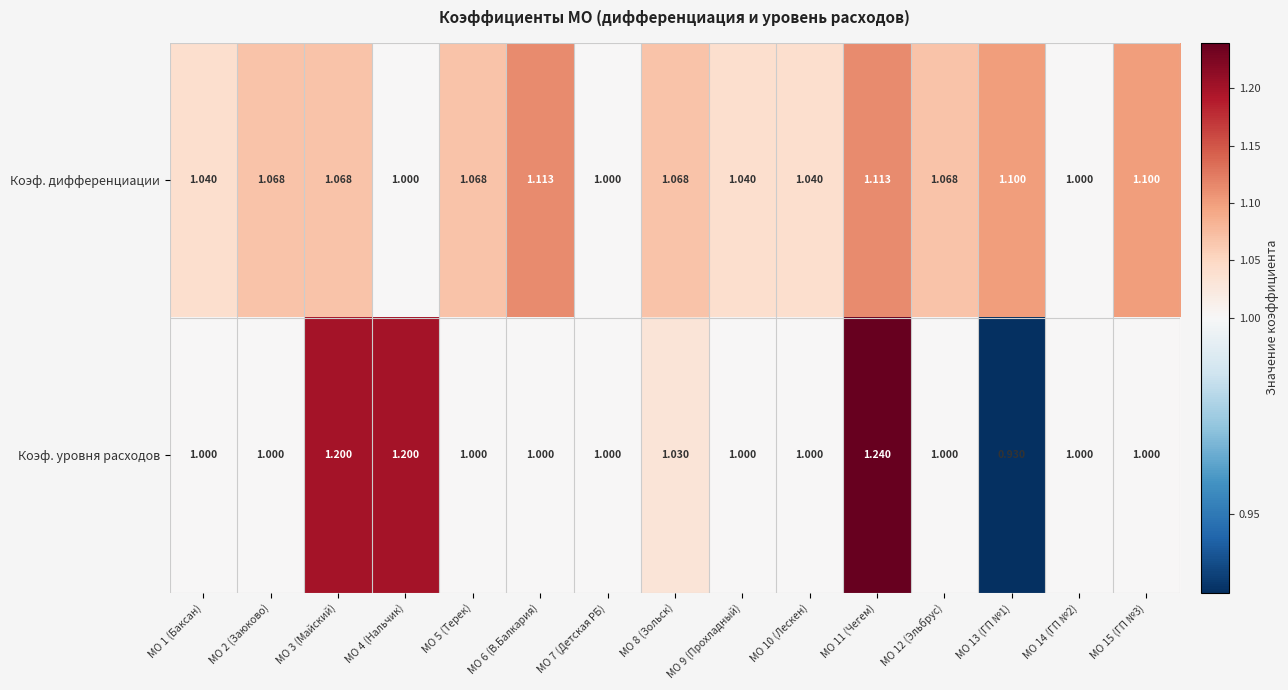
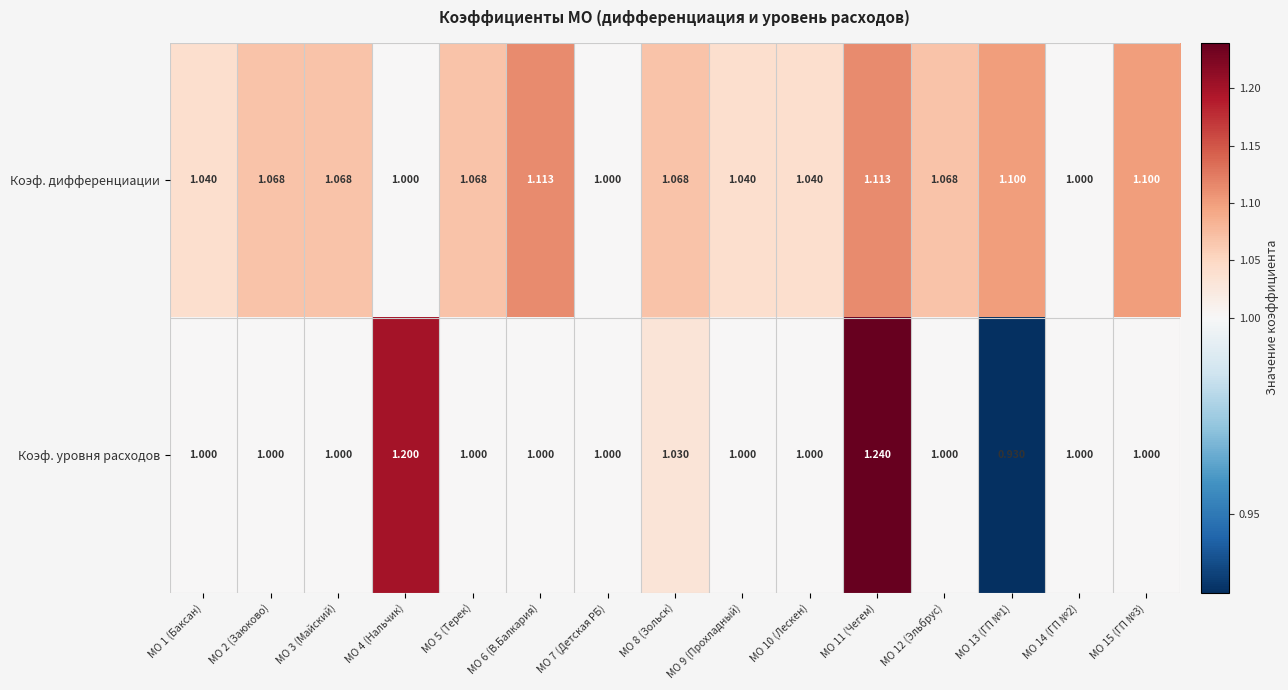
Коэф. уровня расходов, МО 3 (Майский): 1.200 -> 1.000
